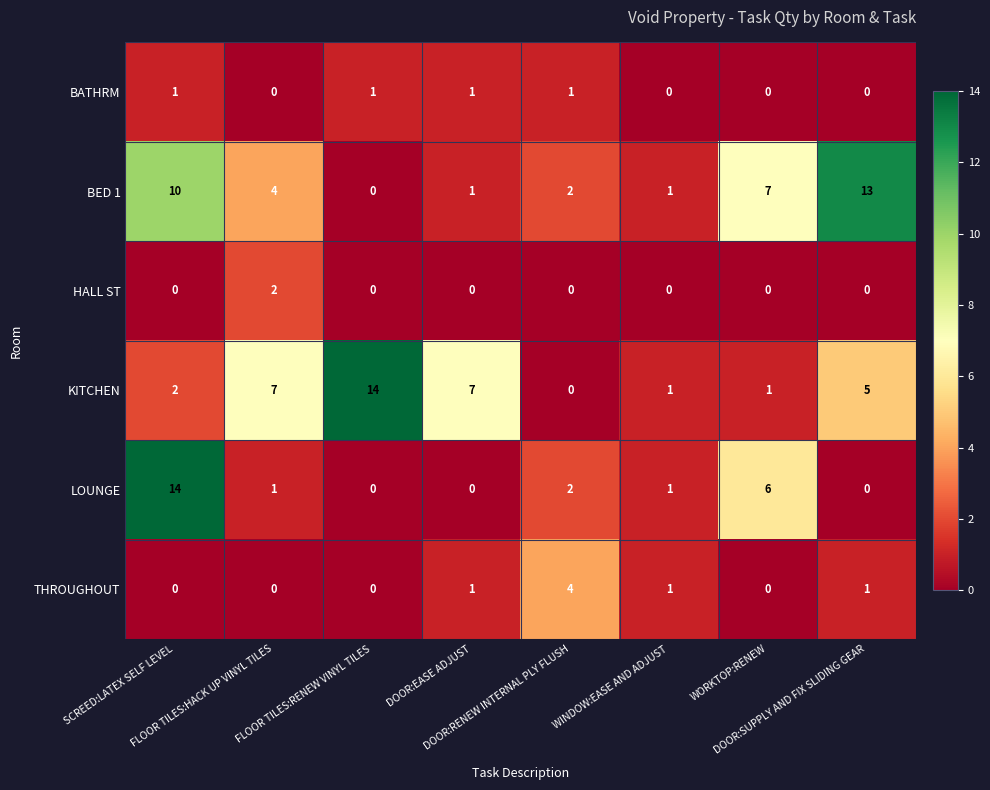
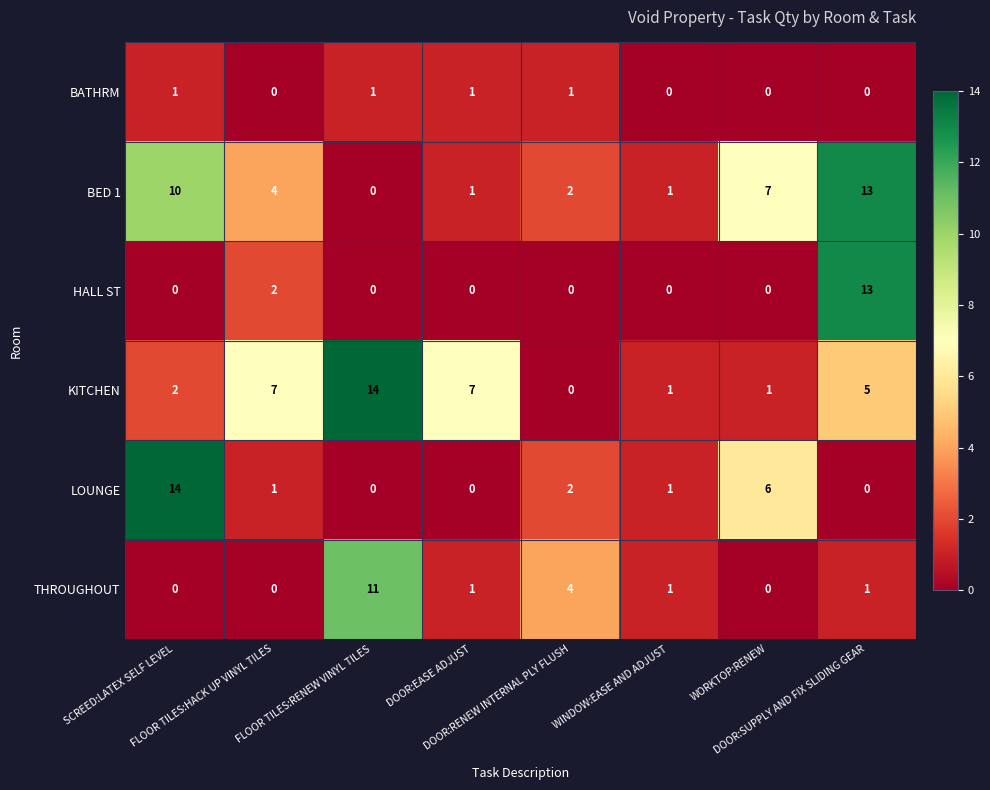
HALL ST, DOOR:SUPPLY AND FIX SLIDING GEAR: 0 -> 13
THROUGHOUT, FLOOR TILES:RENEW VINYL TILES: 0 -> 11
